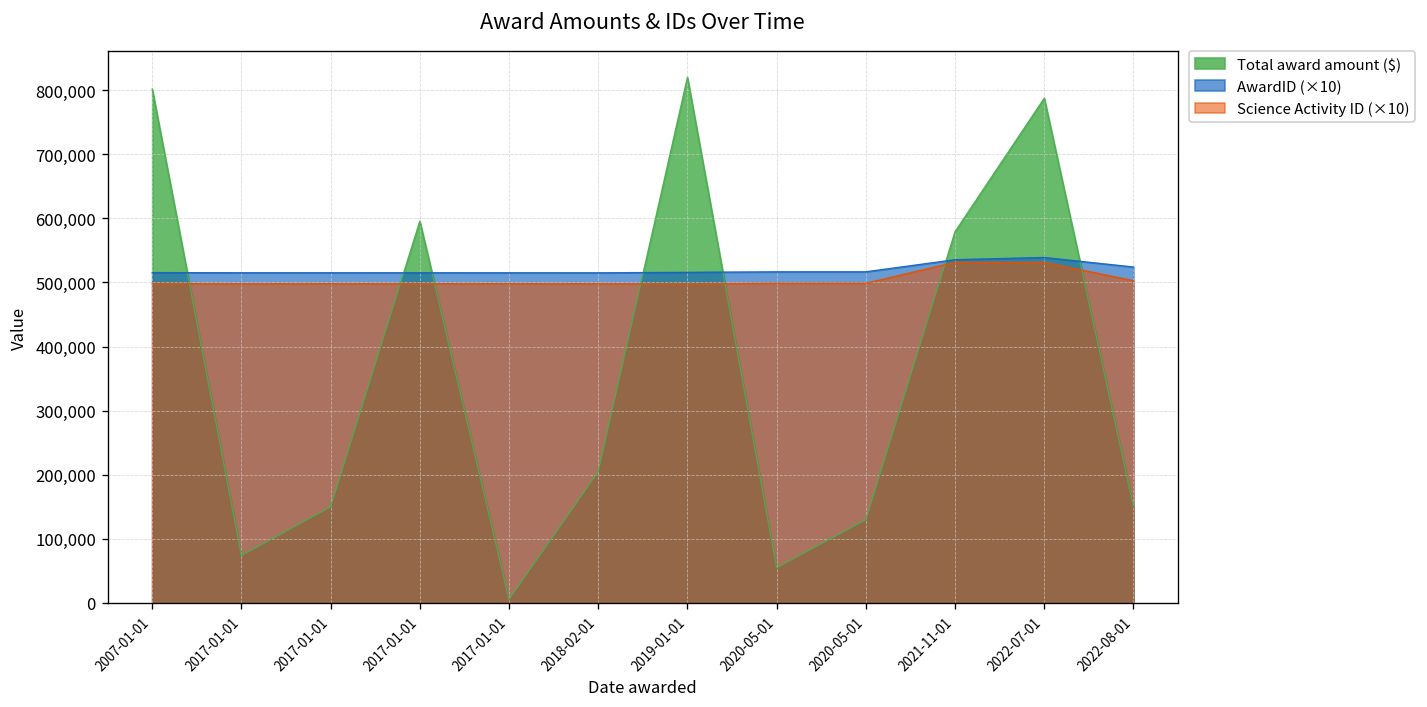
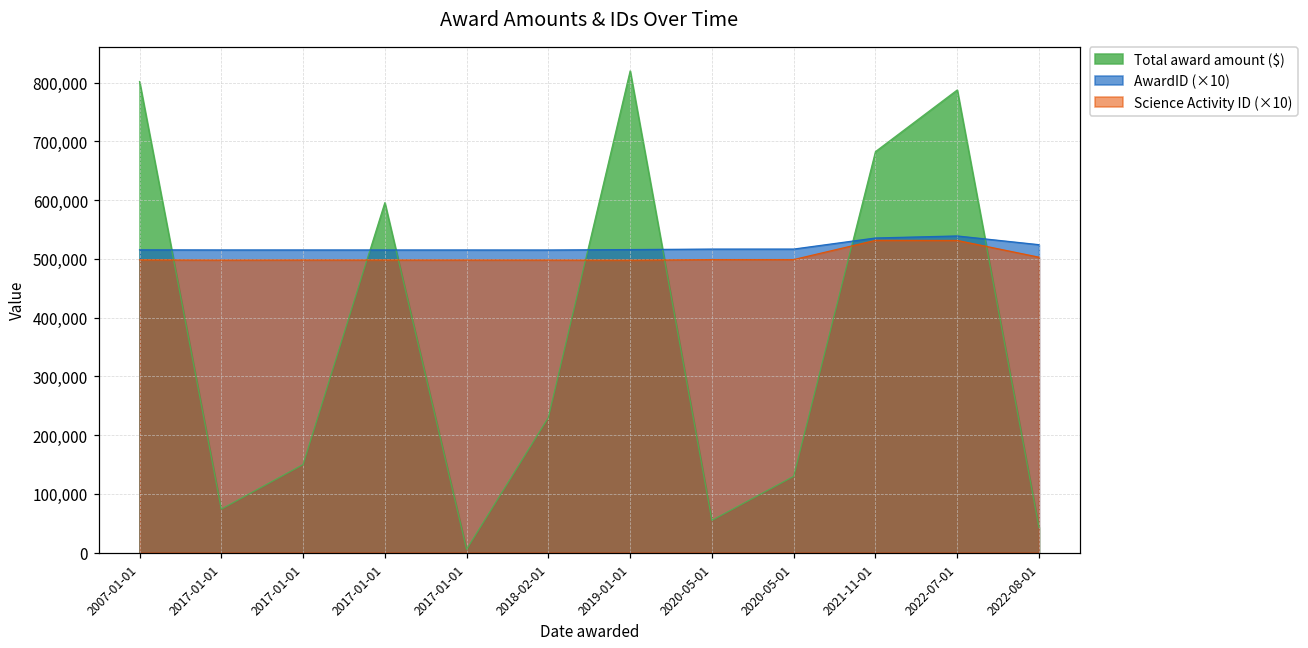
Total award amount ($), 2018-02-01: 200,000 -> 230,000
Total award amount ($), 2021-11-01: 580,000 -> 680,000
Total award amount ($), 2022-08-01: 150,000 -> 40,000
